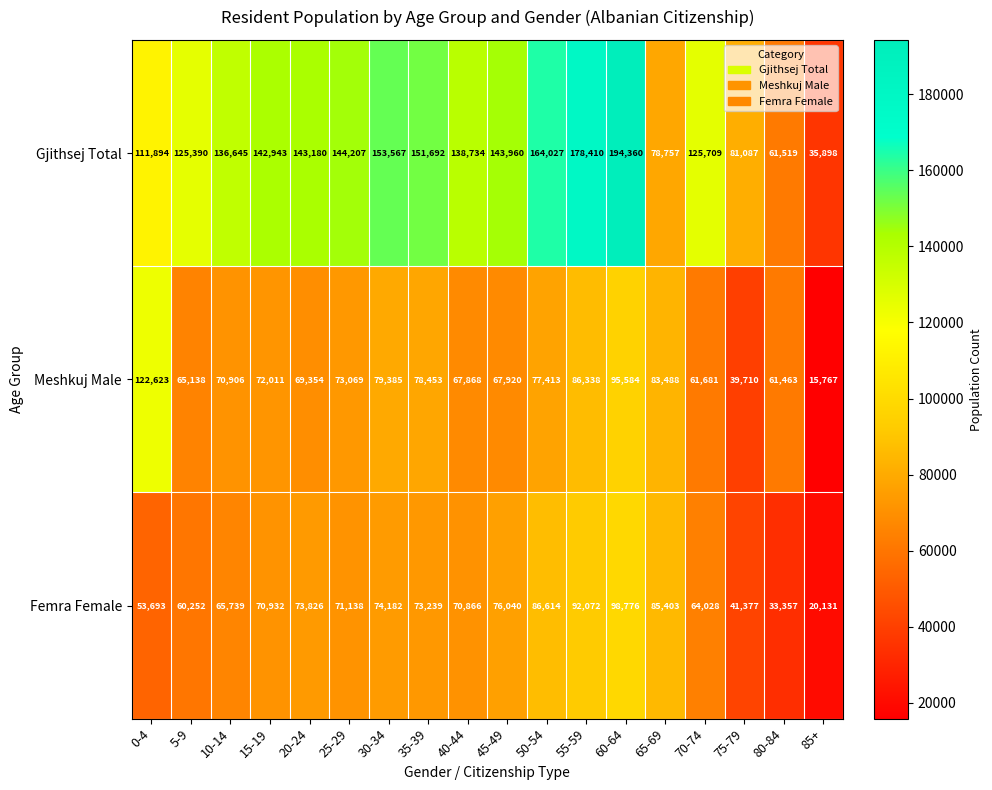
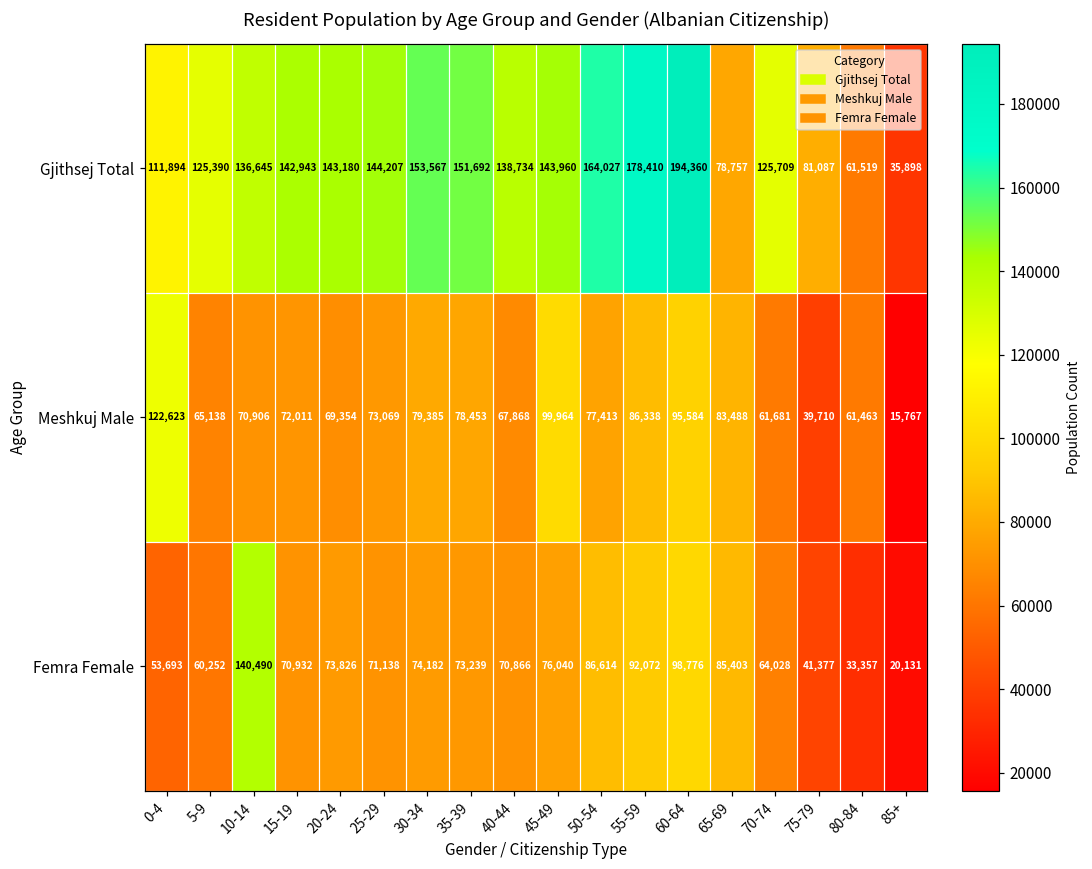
Meshkuj Male, 45-49: 67,920 -> 99,964
Femra Female, 10-14: 65,739 -> 140,490
